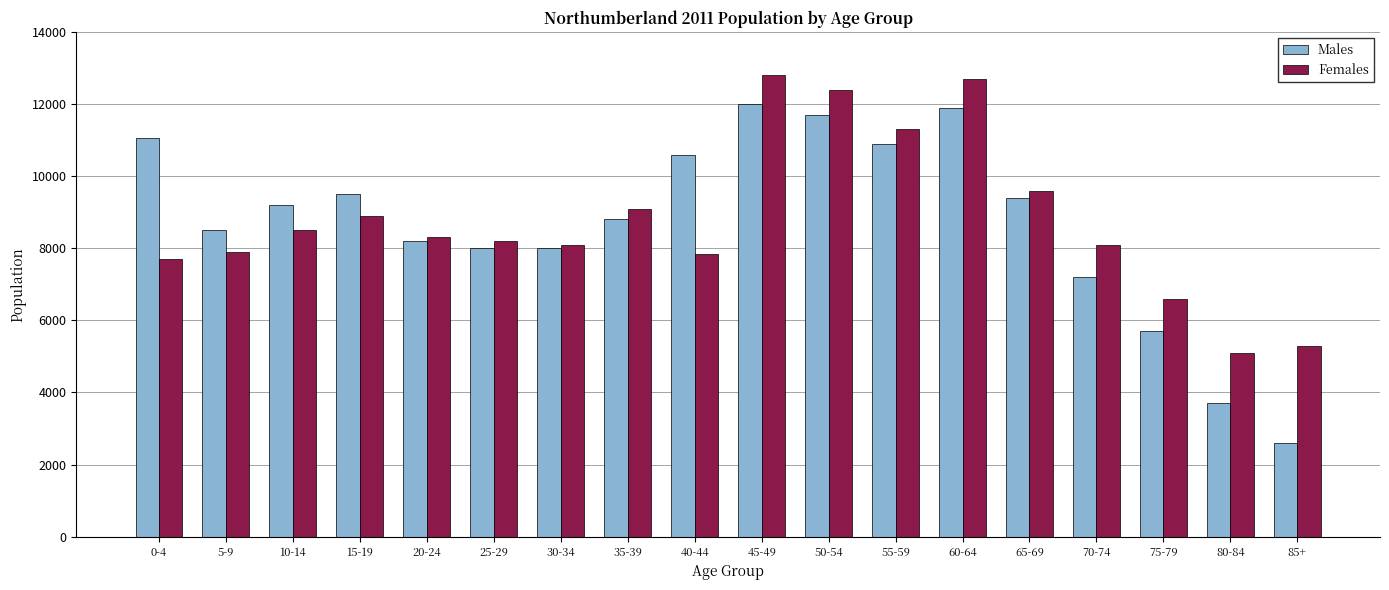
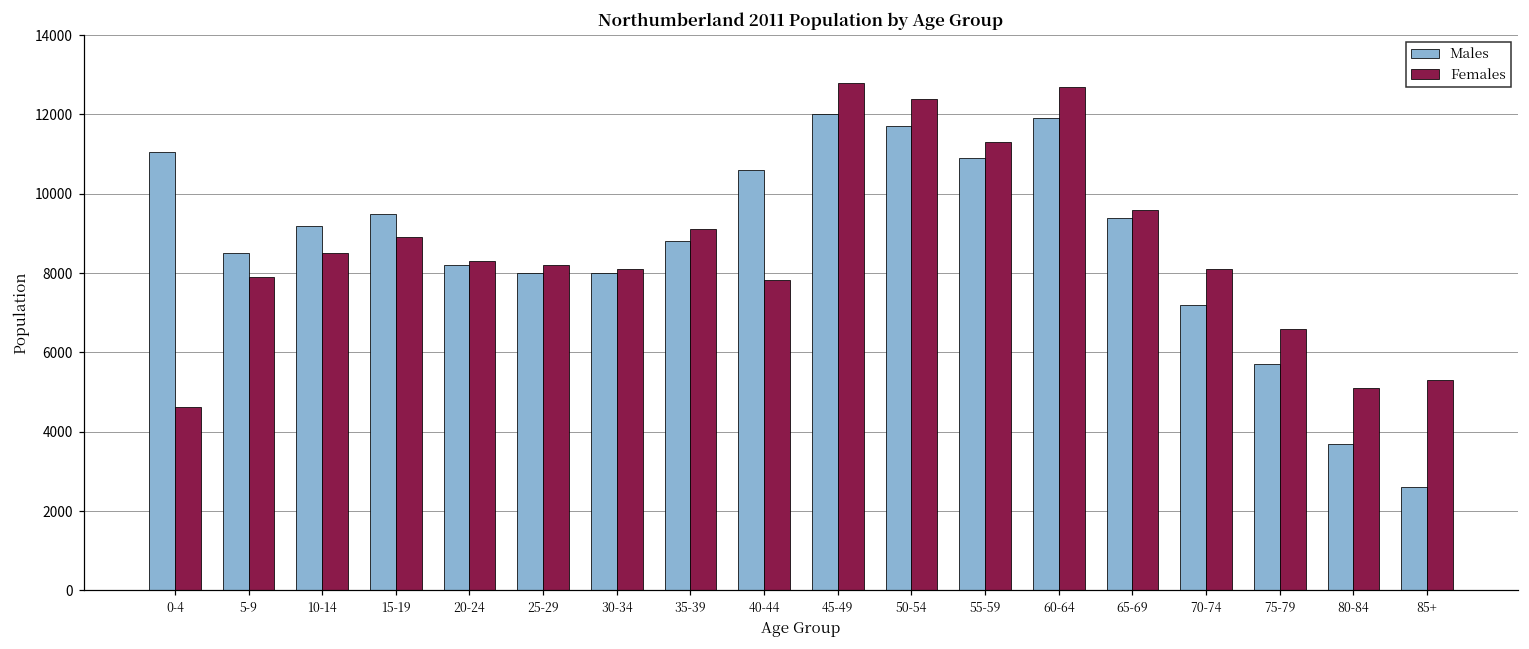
Females, 0-4: 7700 -> 4600
